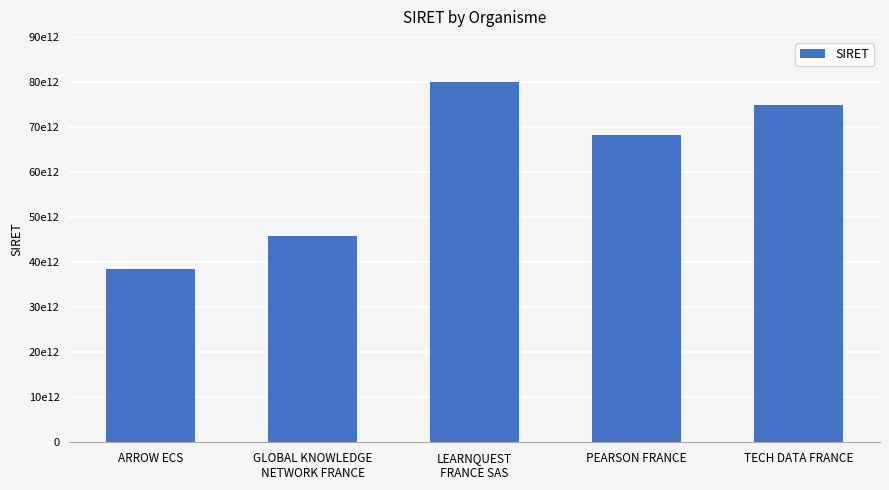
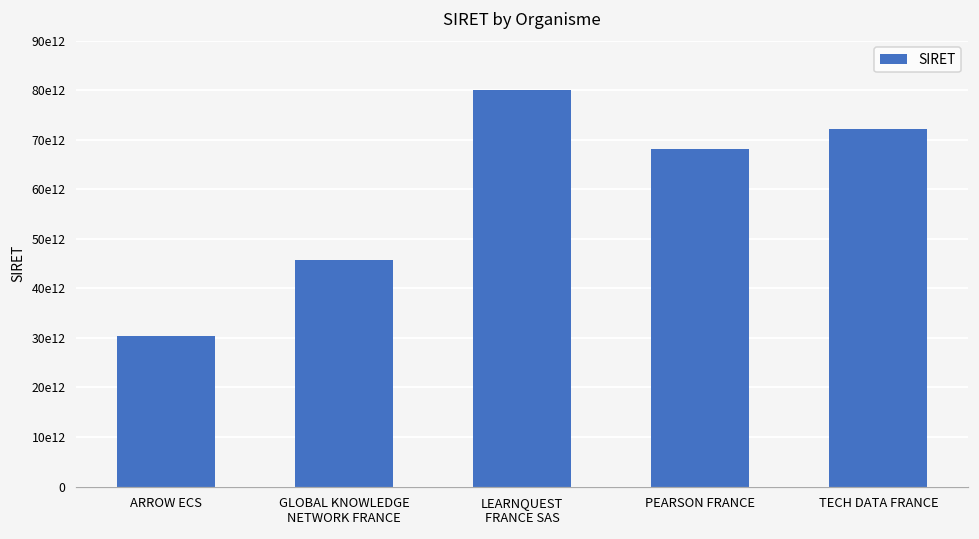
ARROW ECS: 38000000000000 -> 30000000000000
TECH DATA FRANCE: 75000000000000 -> 72000000000000
